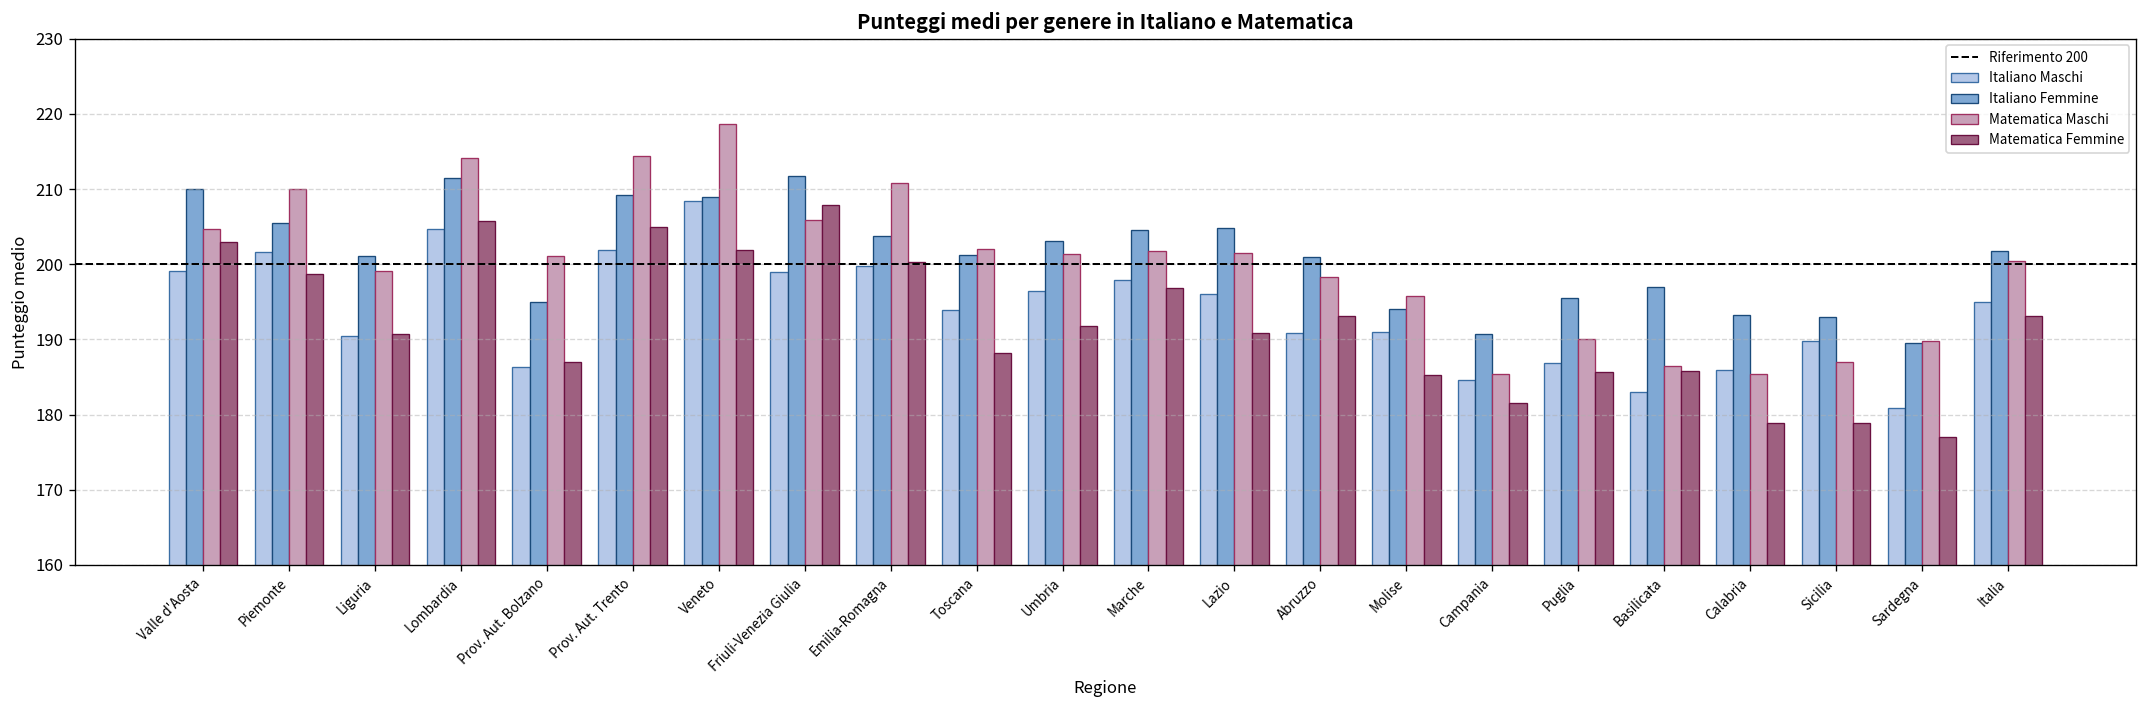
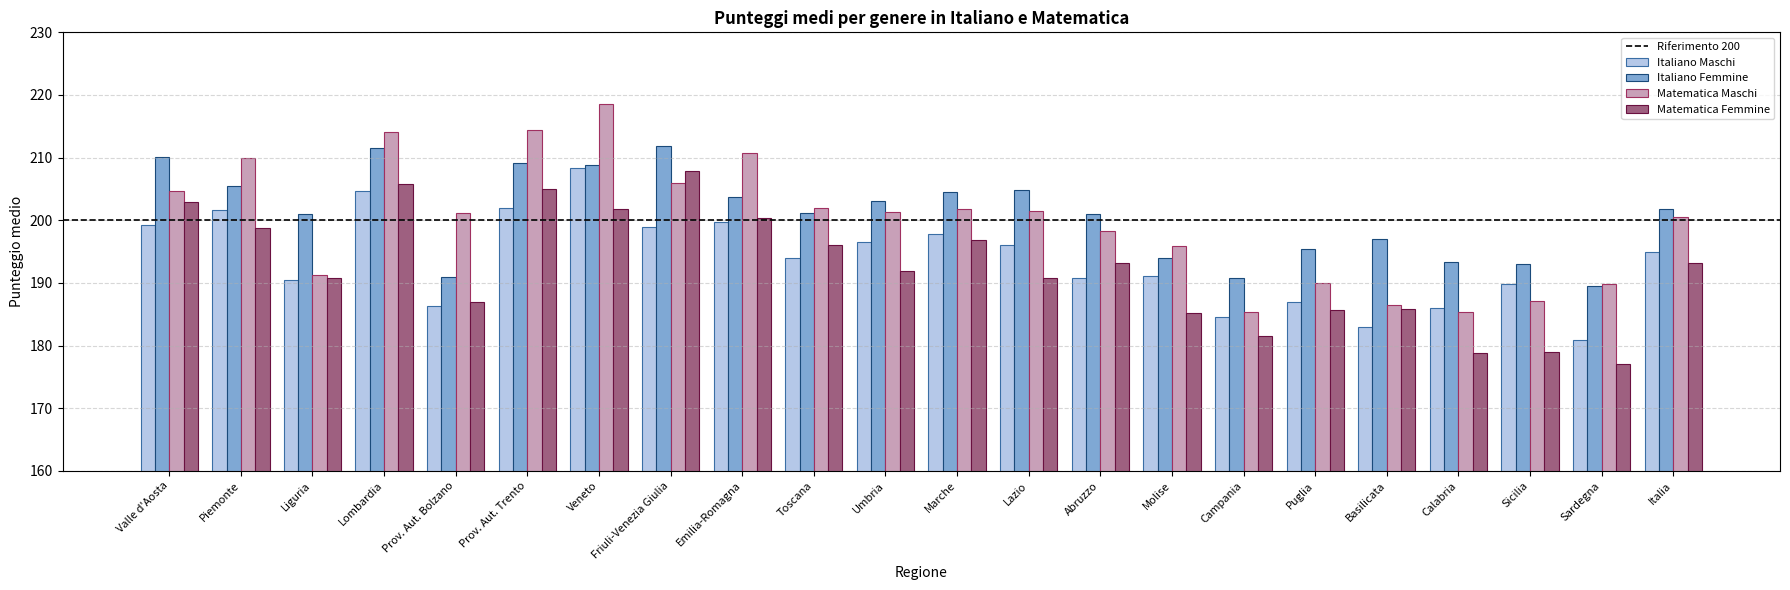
Matematica Maschi, Liguria: 199 -> 191
Italiano Femmine, Prov. Aut. Bolzano: 195 -> 191
Matematica Femmine, Toscana: 188 -> 196
